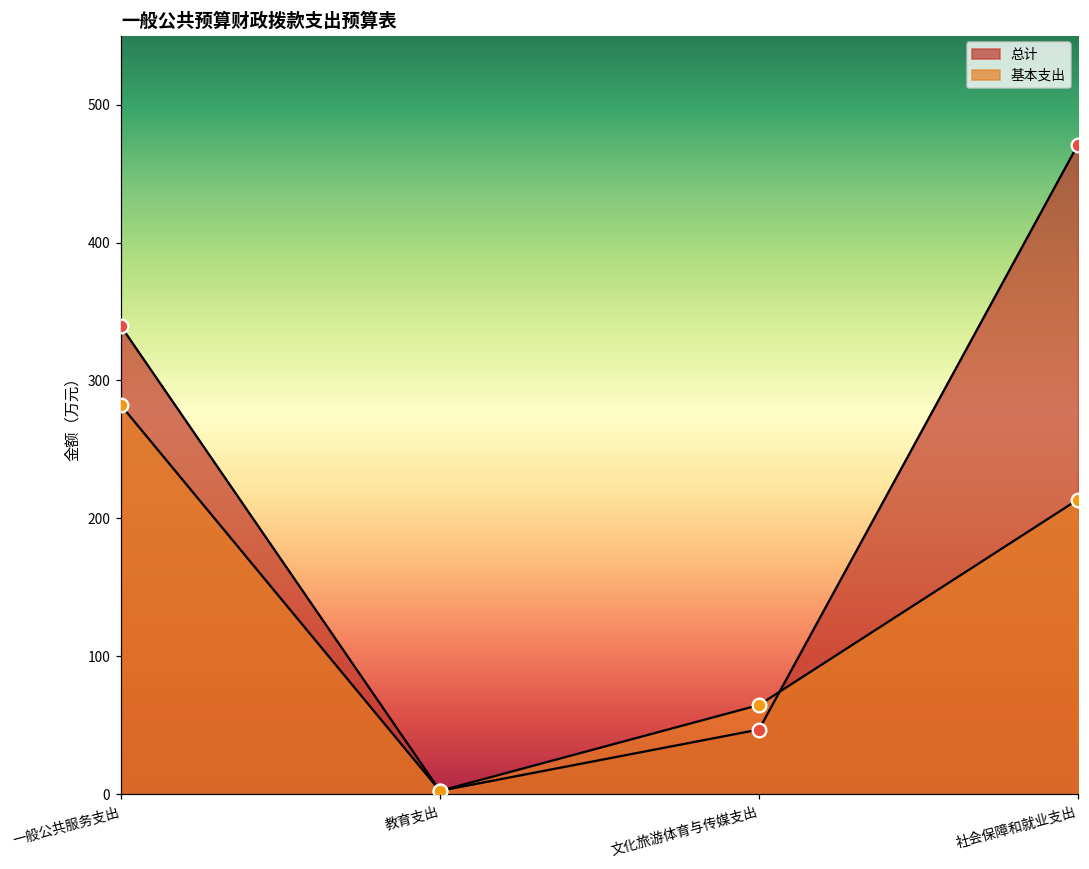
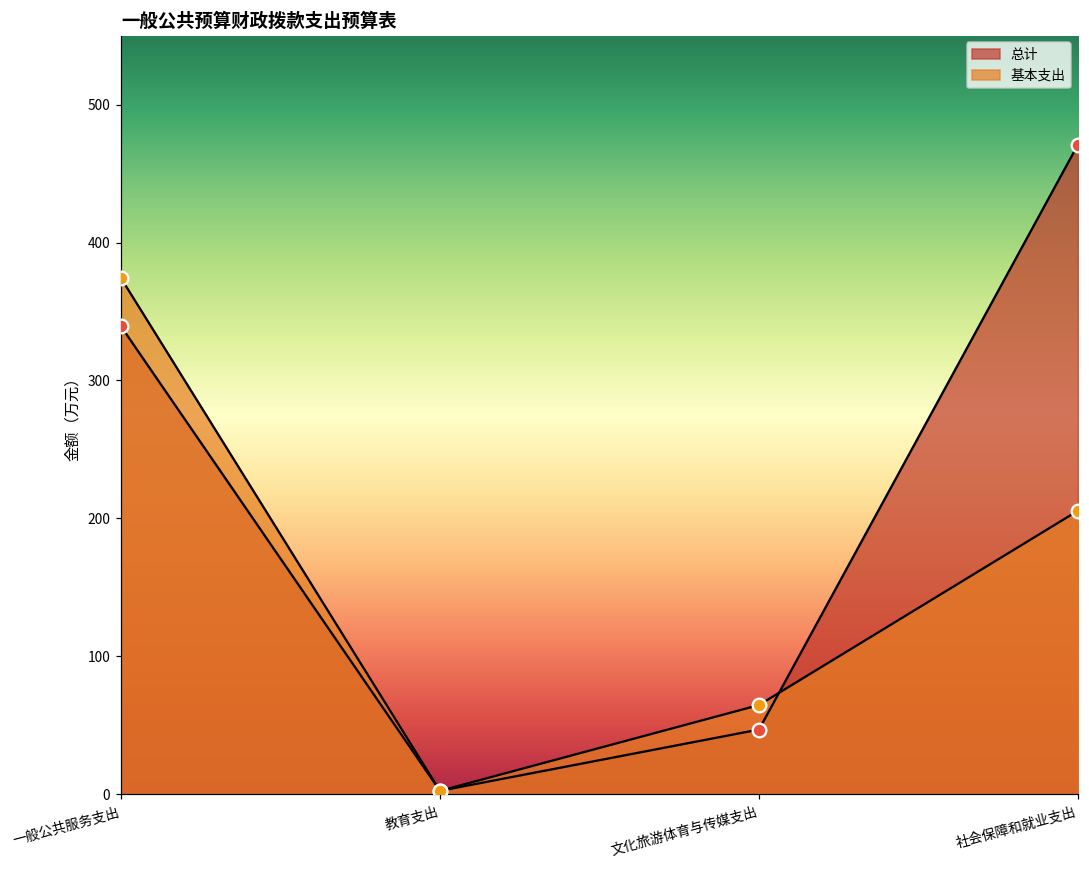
基本支出, 一般公共服务支出: 282 -> 374
基本支出, 社会保障和就业支出: 214 -> 206
